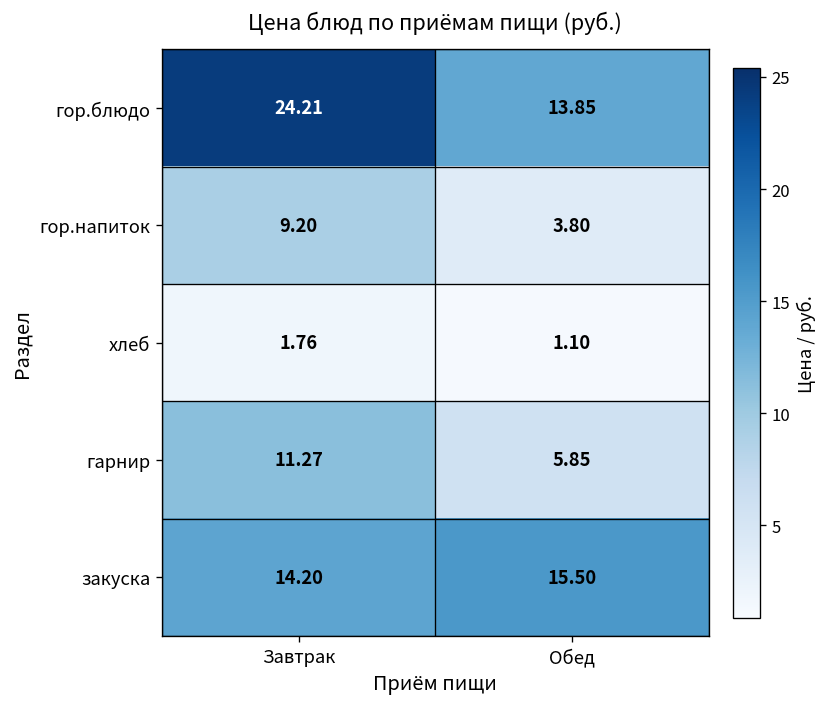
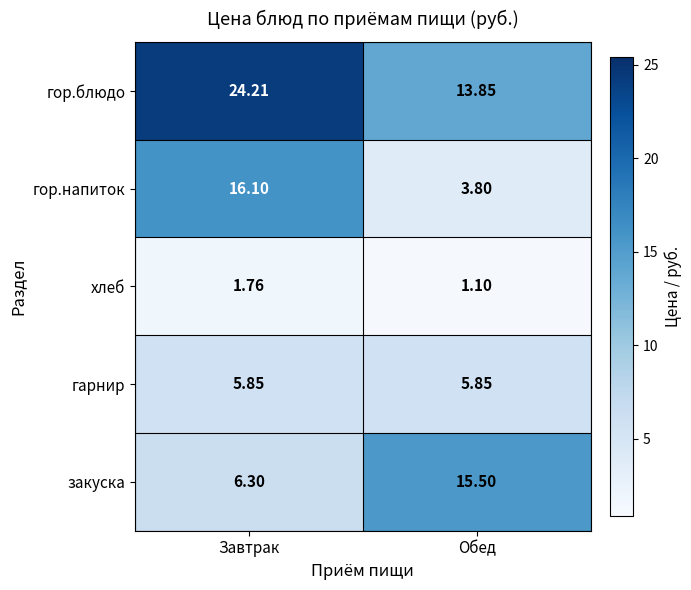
гор.напиток, Завтрак: 9.20 -> 16.10
гарнир, Завтрак: 11.27 -> 5.85
закуска, Завтрак: 14.20 -> 6.30
